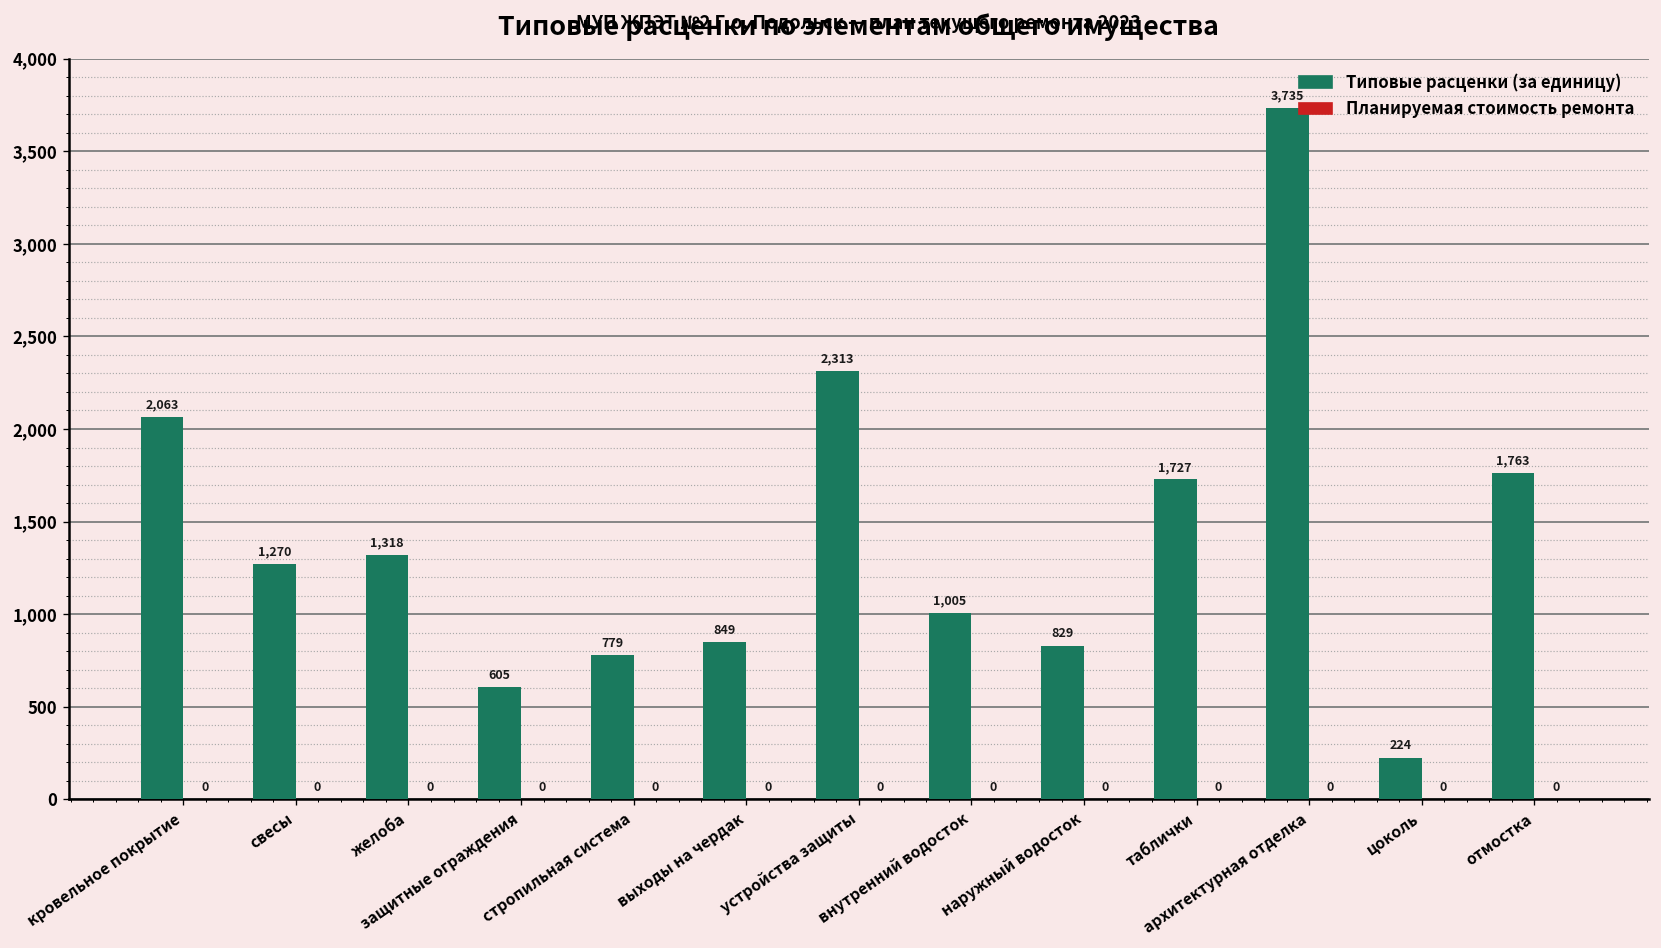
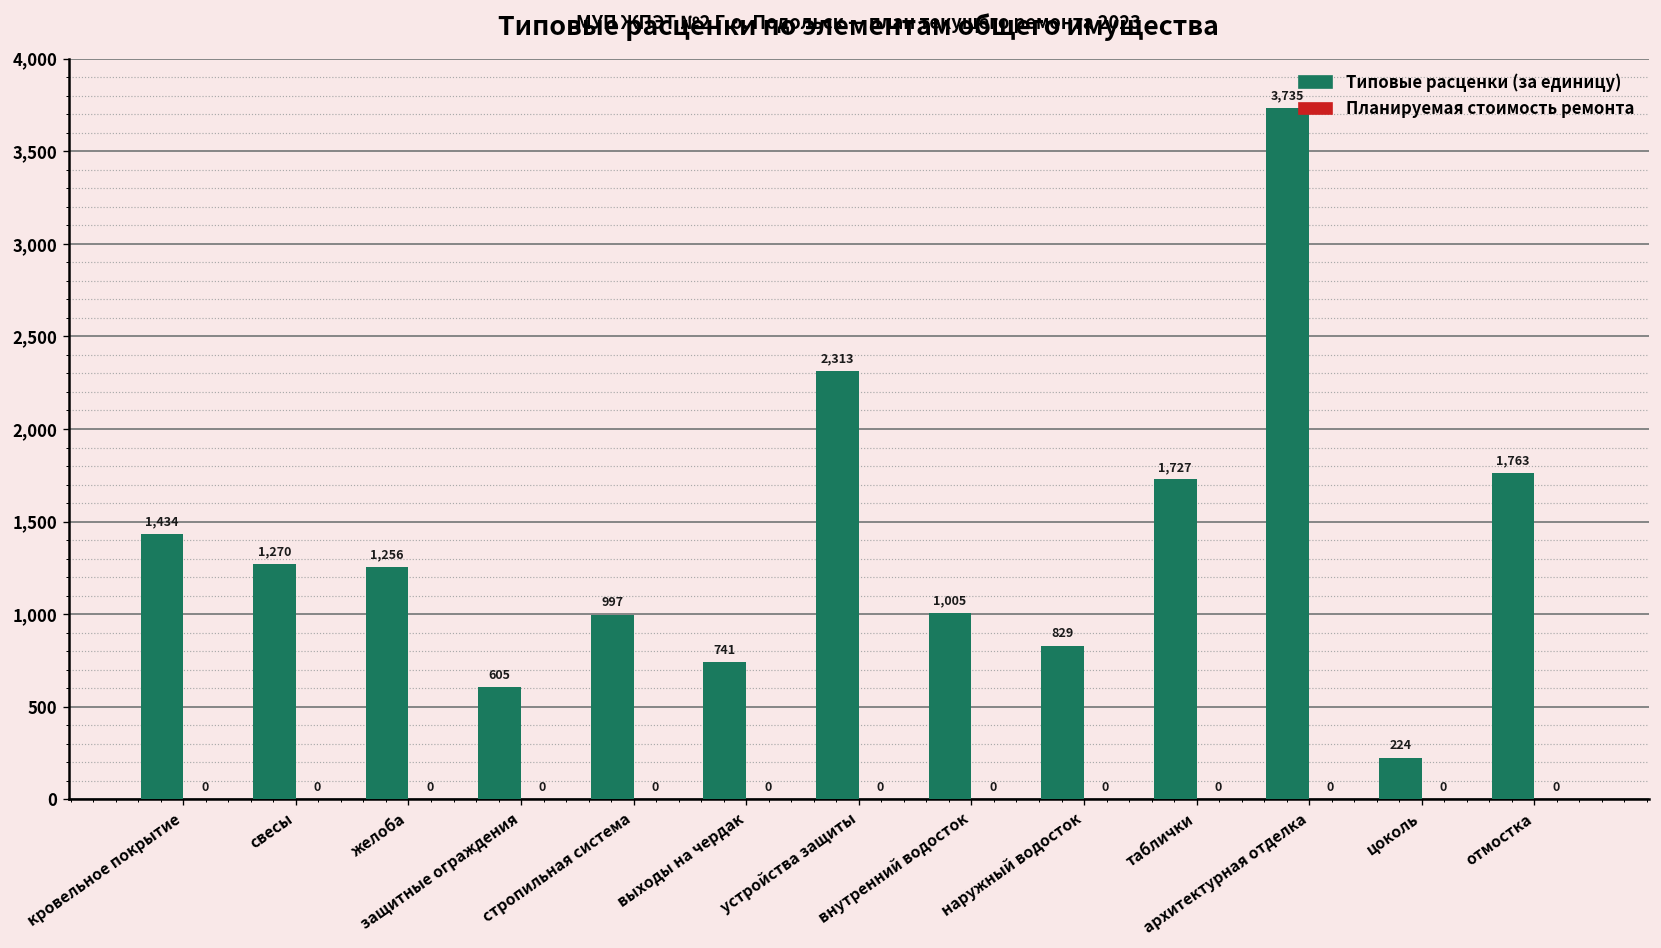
Типовые расценки (за единицу), кровельное покрытие: 2,063 -> 1,434
Типовые расценки (за единицу), желоба: 1,318 -> 1,256
Типовые расценки (за единицу), стропильная система: 779 -> 997
Типовые расценки (за единицу), выходы на чердак: 849 -> 741
